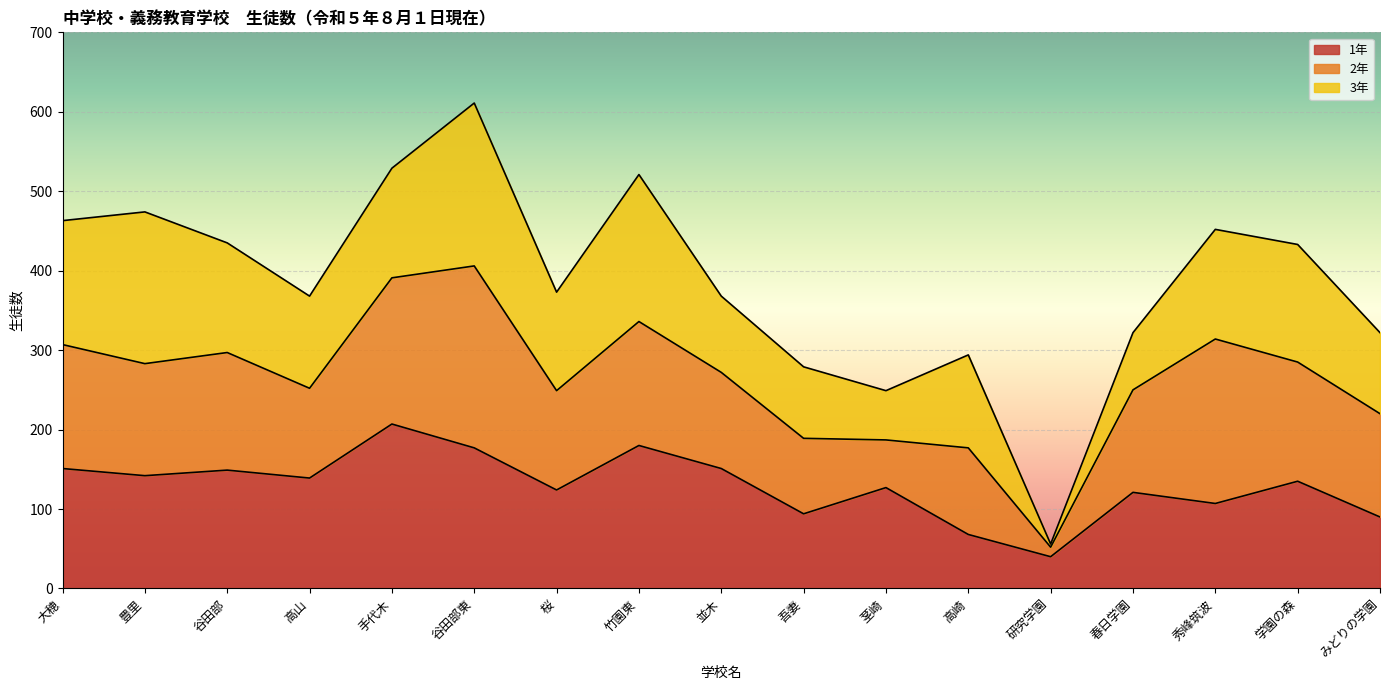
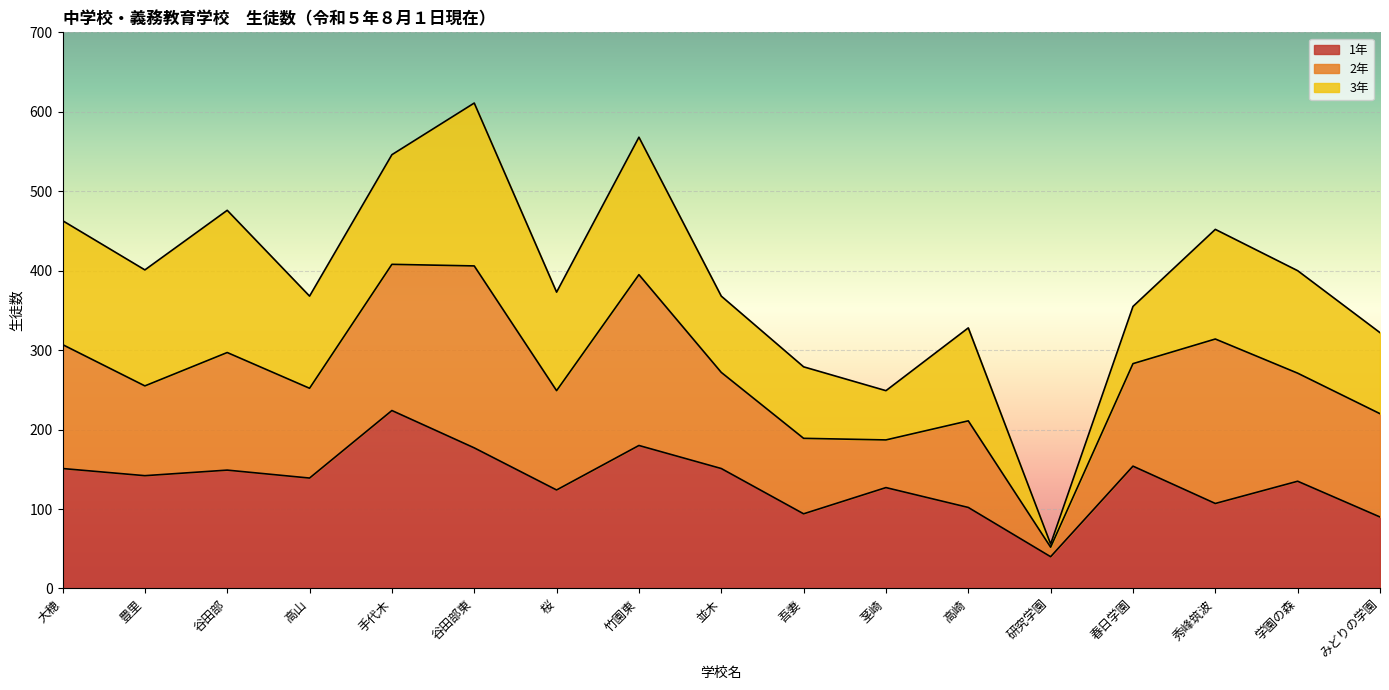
2年, 豊里: 140 -> 110
3年, 豊里: 190 -> 150
3年, 谷田部: 140 -> 180
1年, 手代木: 210 -> 220
2年, 竹園東: 160 -> 220
3年, 竹園東: 190 -> 170
1年, 高崎: 70 -> 100
1年, 春日学園: 120 -> 150
2年, 学園の森: 150 -> 140
3年, 学園の森: 150 -> 130
